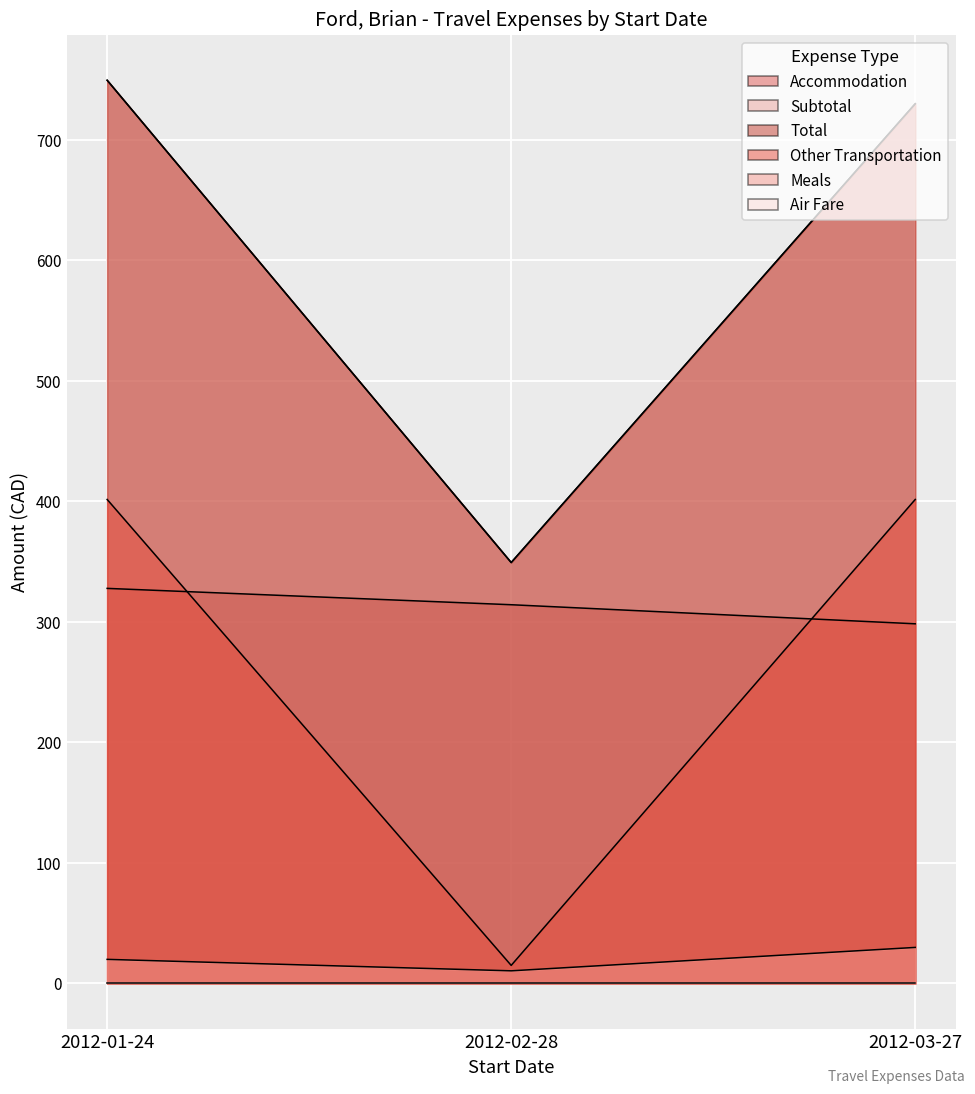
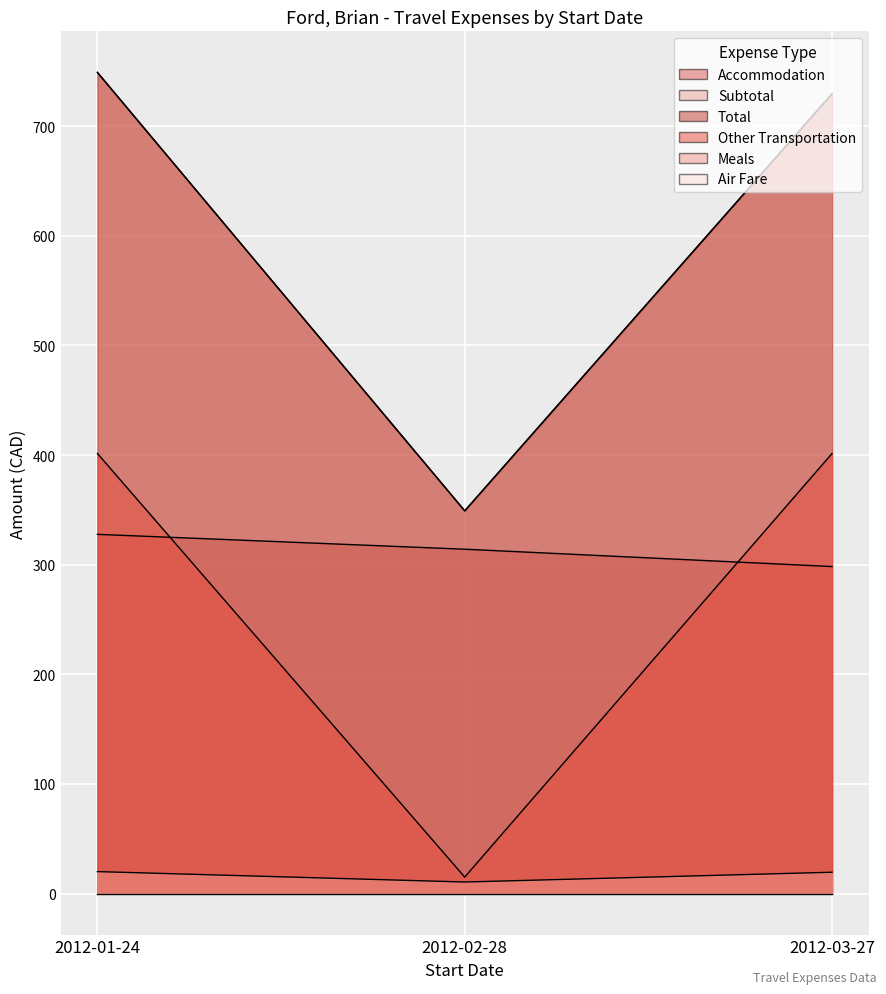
Meals, 2012-03-27: 30 -> 19
